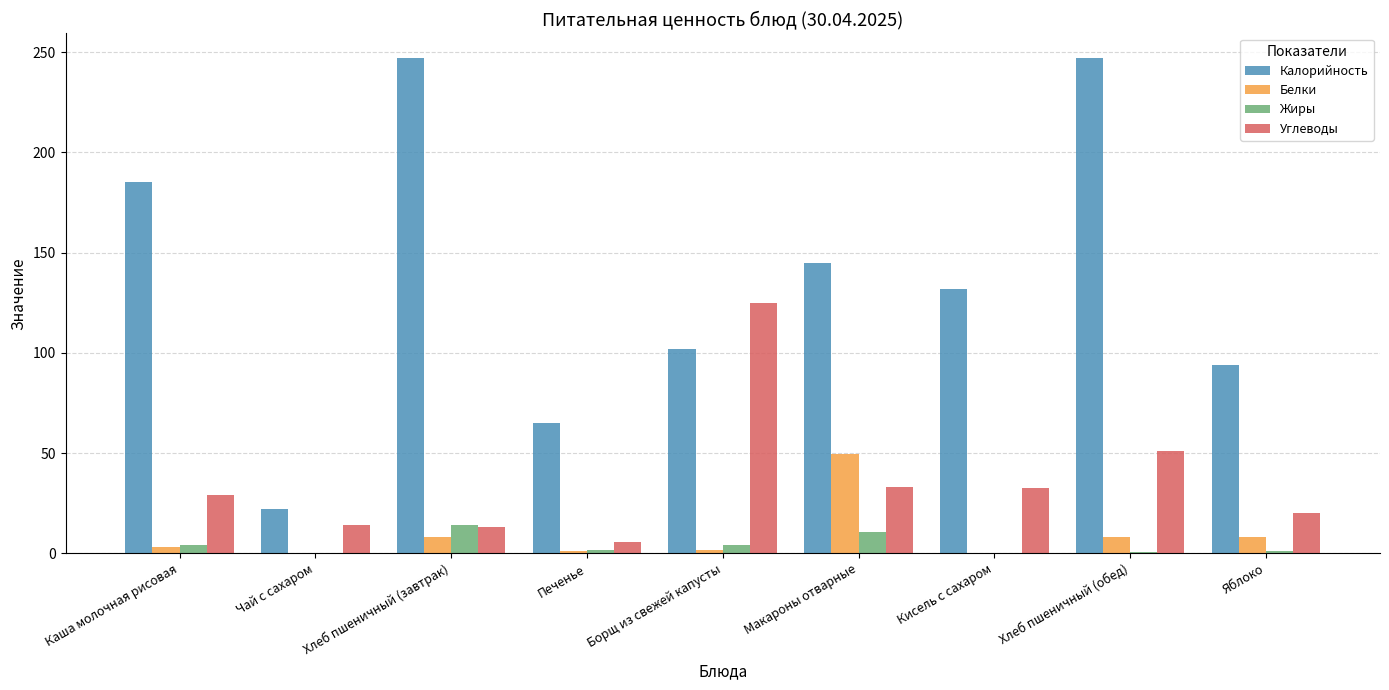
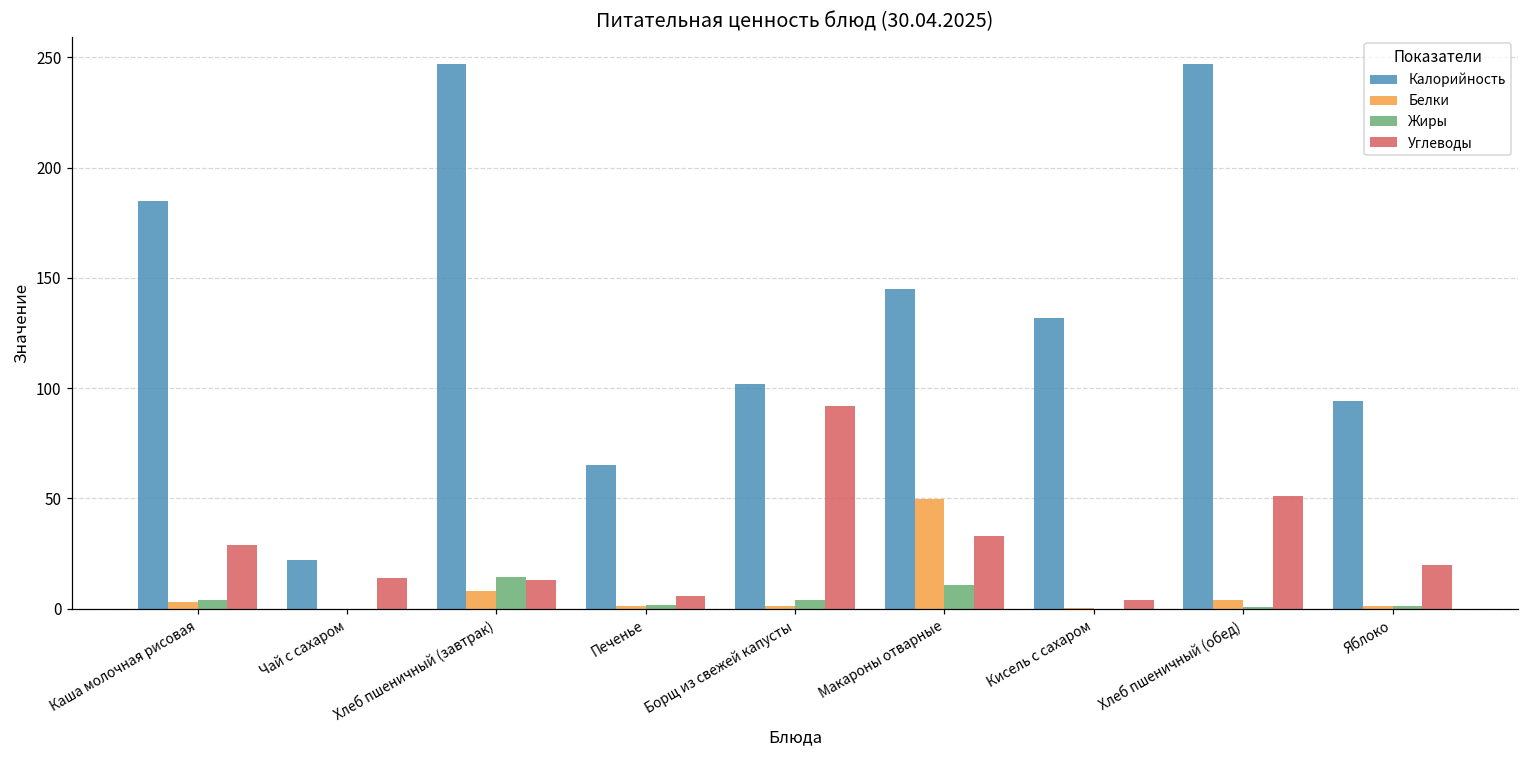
Углеводы, Борщ из свежей капусты: 125 -> 92
Углеводы, Кисель с сахаром: 33 -> 4
Белки, Хлеб пшеничный (обед): 8 -> 4
Белки, Яблоко: 8 -> 1
